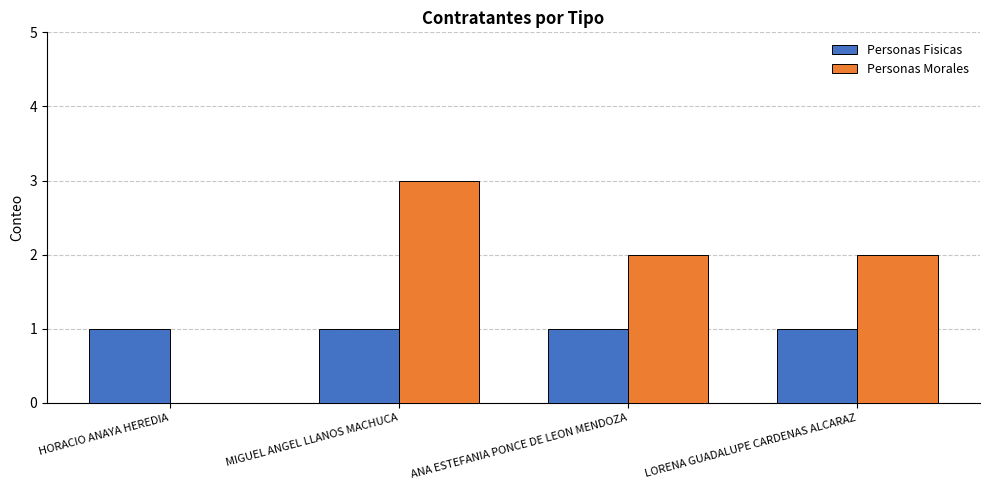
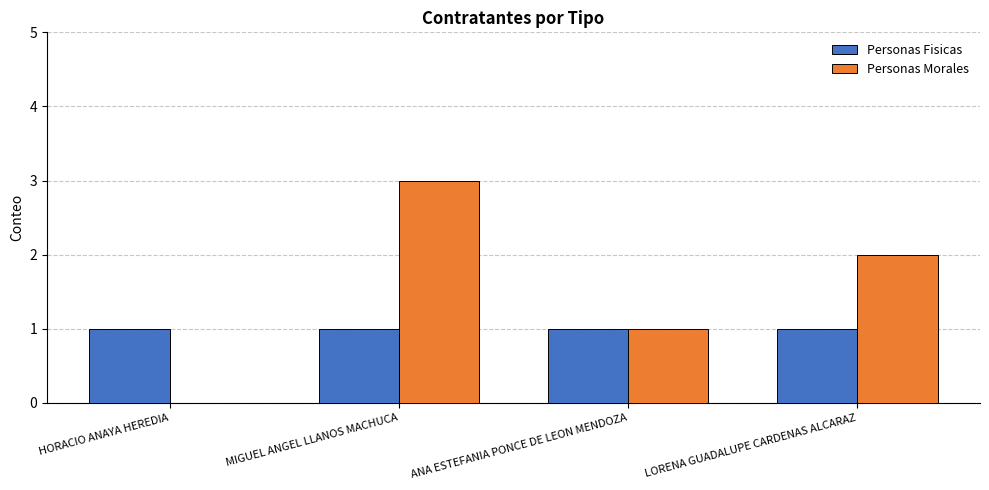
Personas Morales, ANA ESTEFANIA PONCE DE LEON MENDOZA: 2 -> 1
